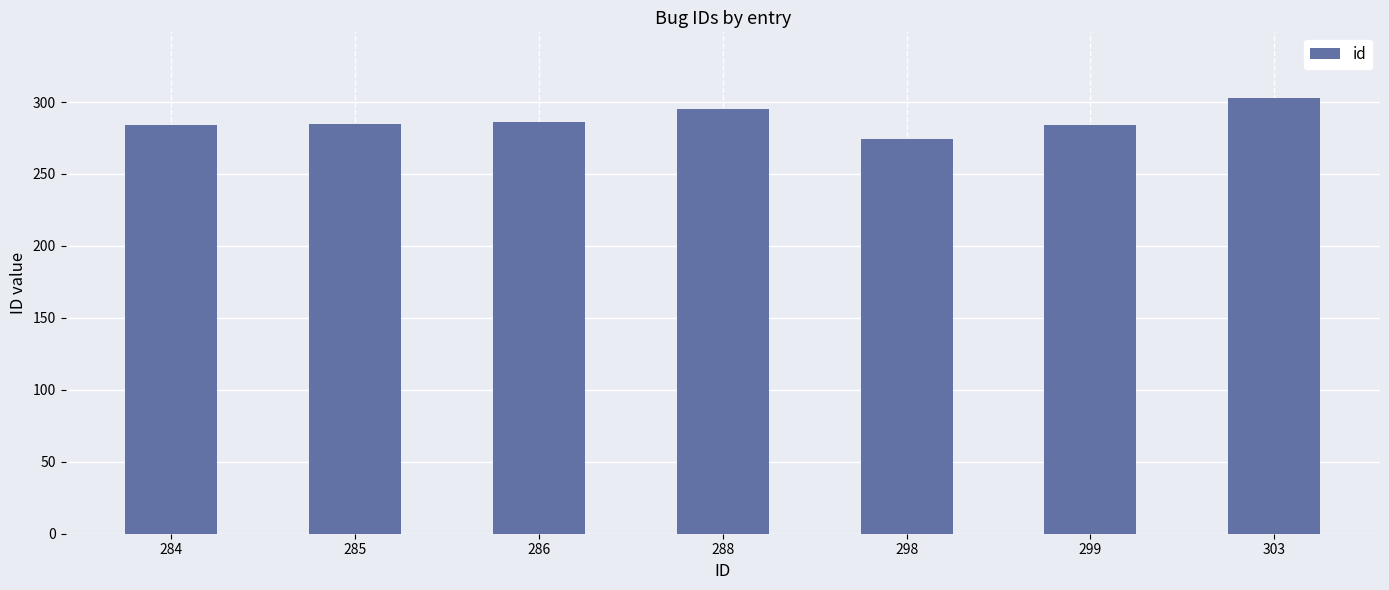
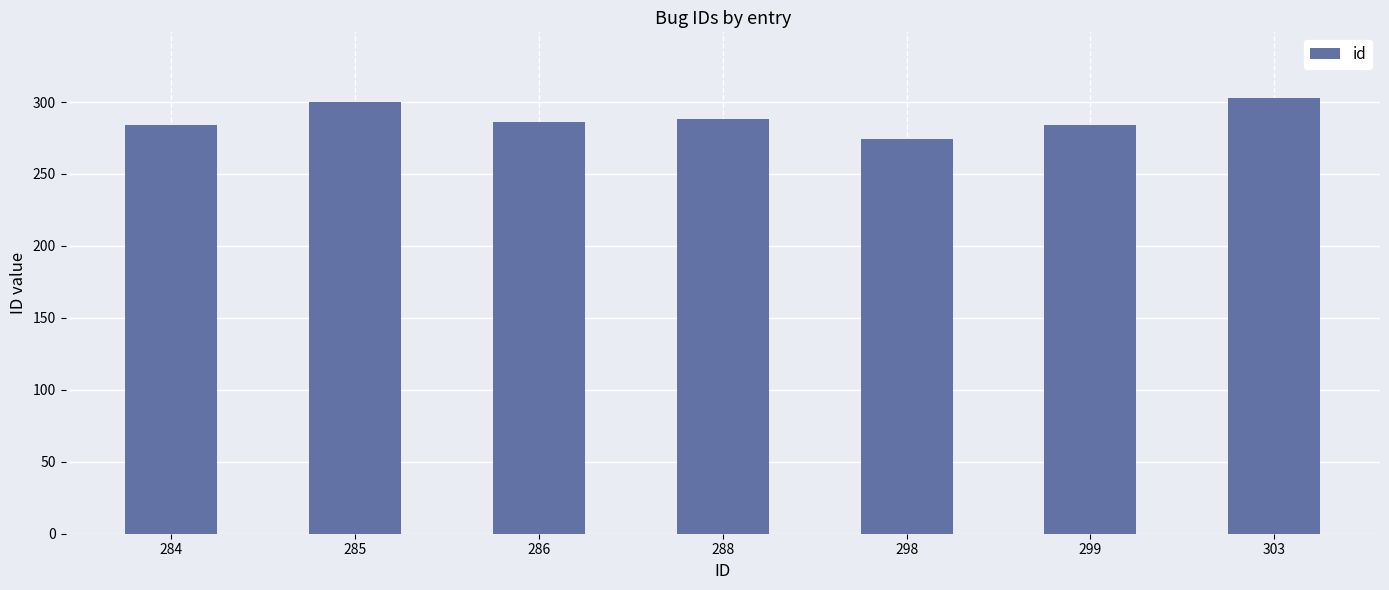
285: 285 -> 300
288: 295 -> 288
